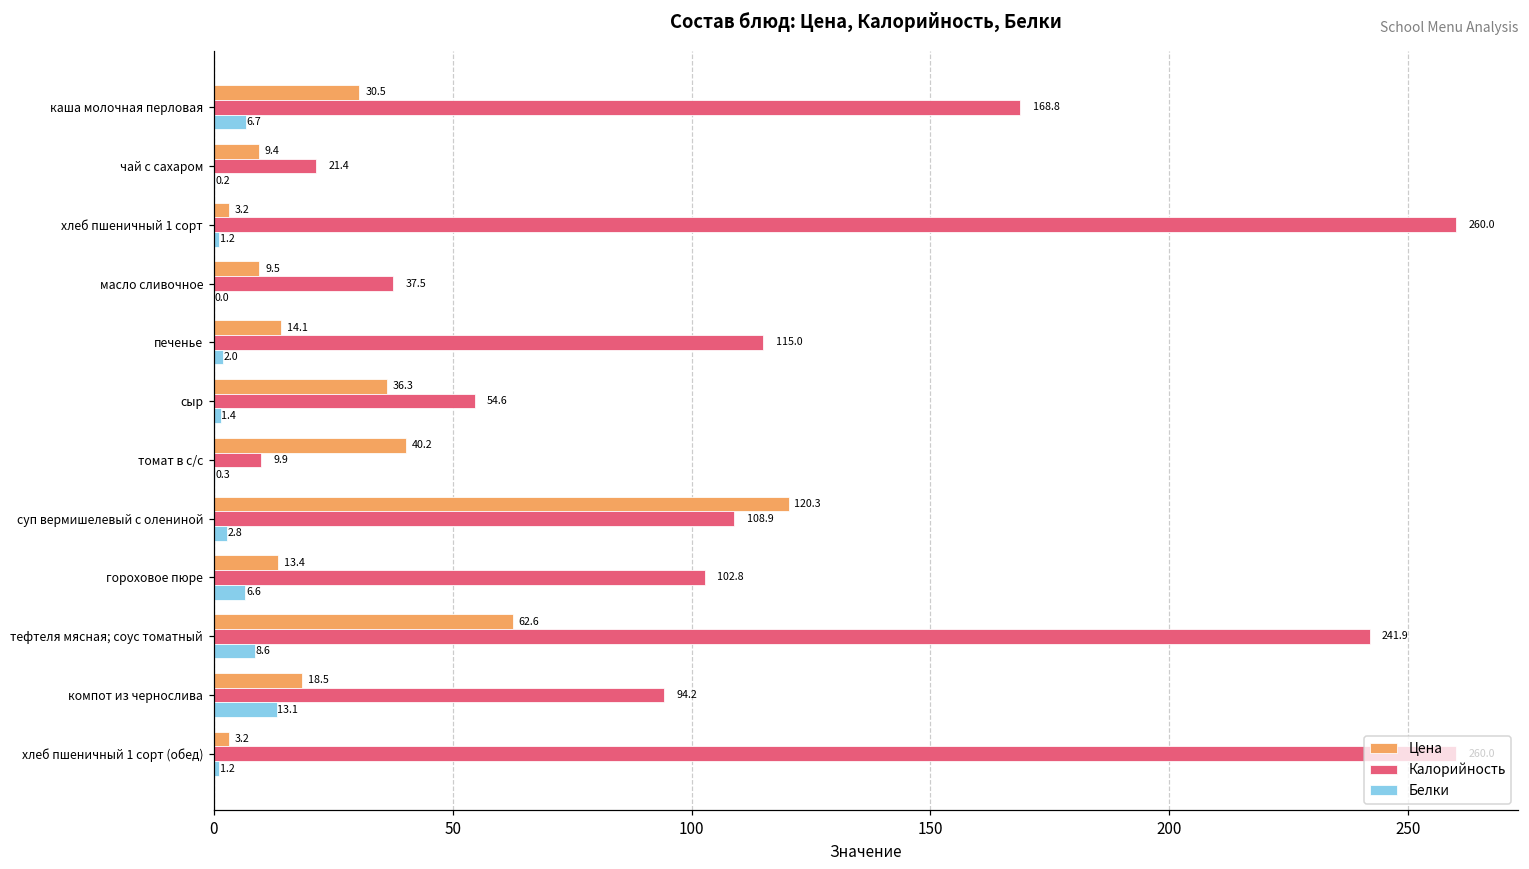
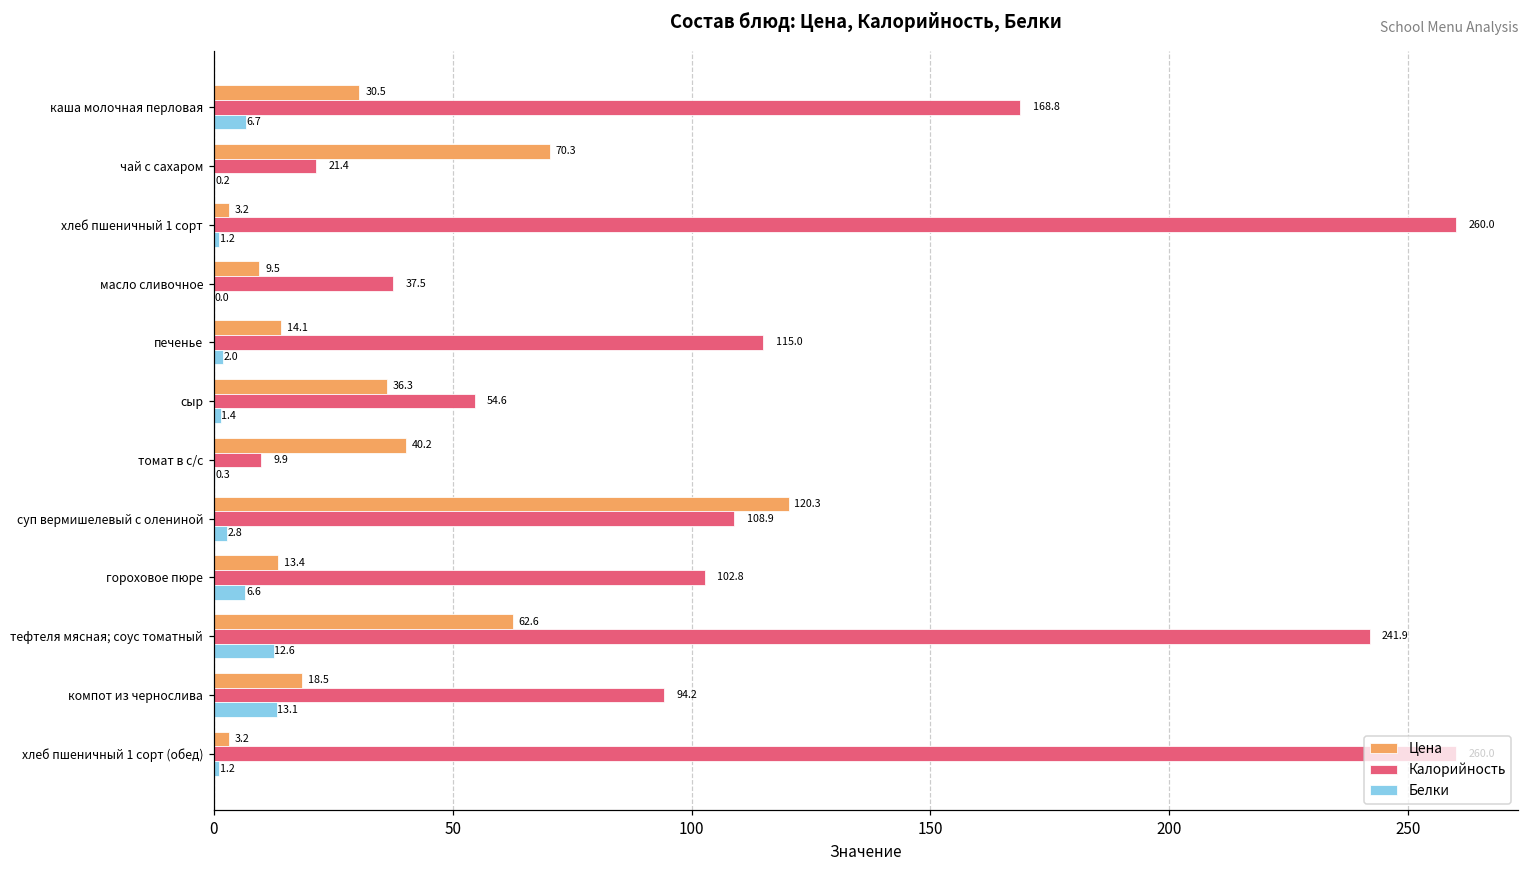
Цена, чай с сахаром: 9.4 -> 70.3
Белки, тефтеля мясная; соус томатный: 8.6 -> 12.6
